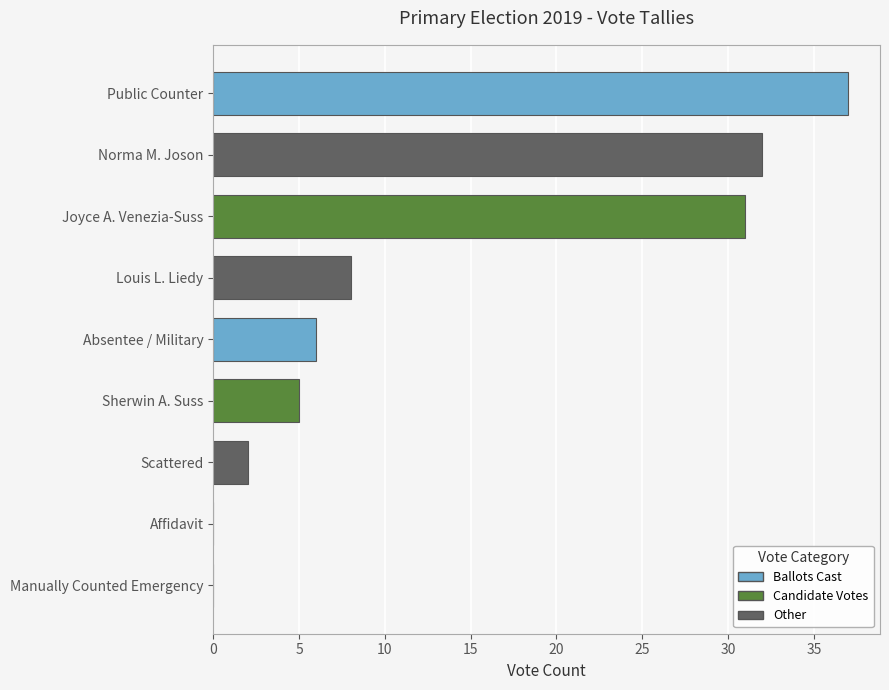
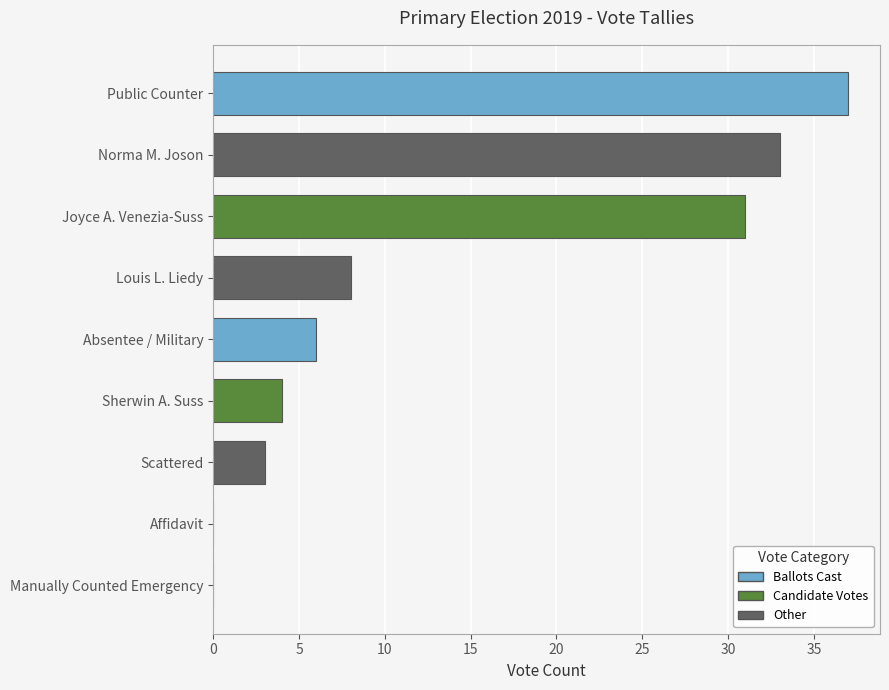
Norma M. Joson: 32 -> 33
Sherwin A. Suss: 5 -> 4
Scattered: 2 -> 3
